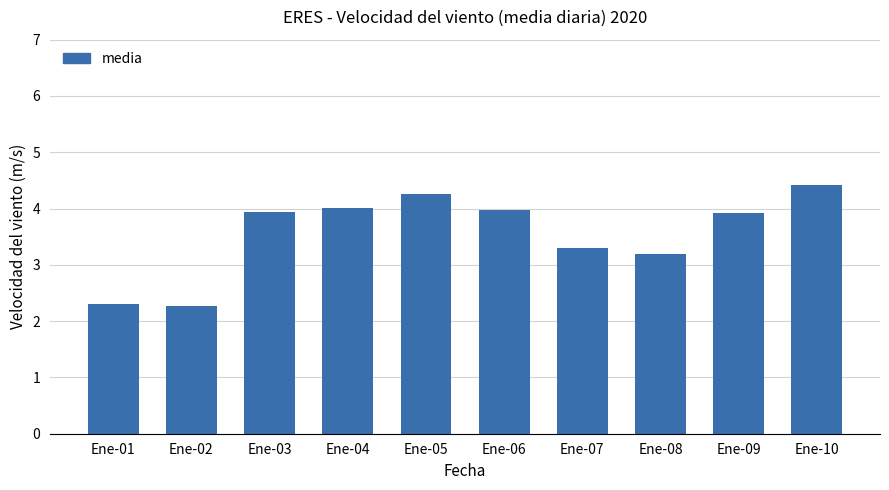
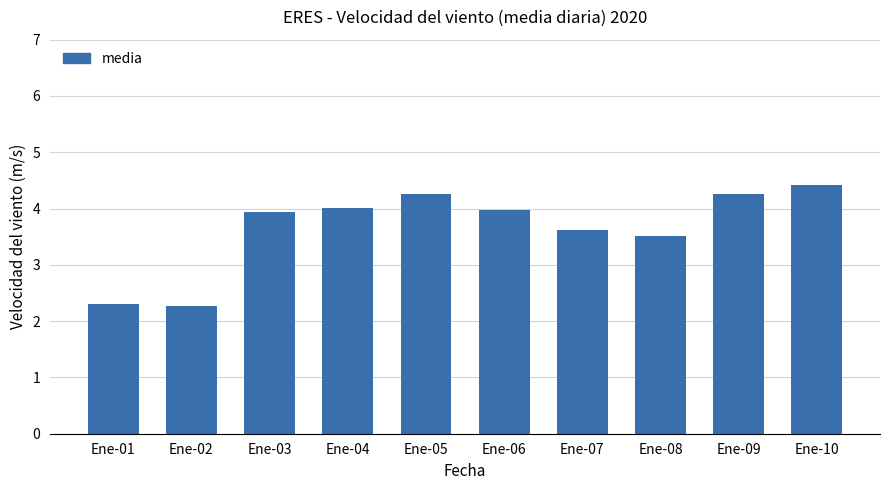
Ene-07: 3.3 -> 3.6
Ene-08: 3.2 -> 3.5
Ene-09: 3.9 -> 4.3
